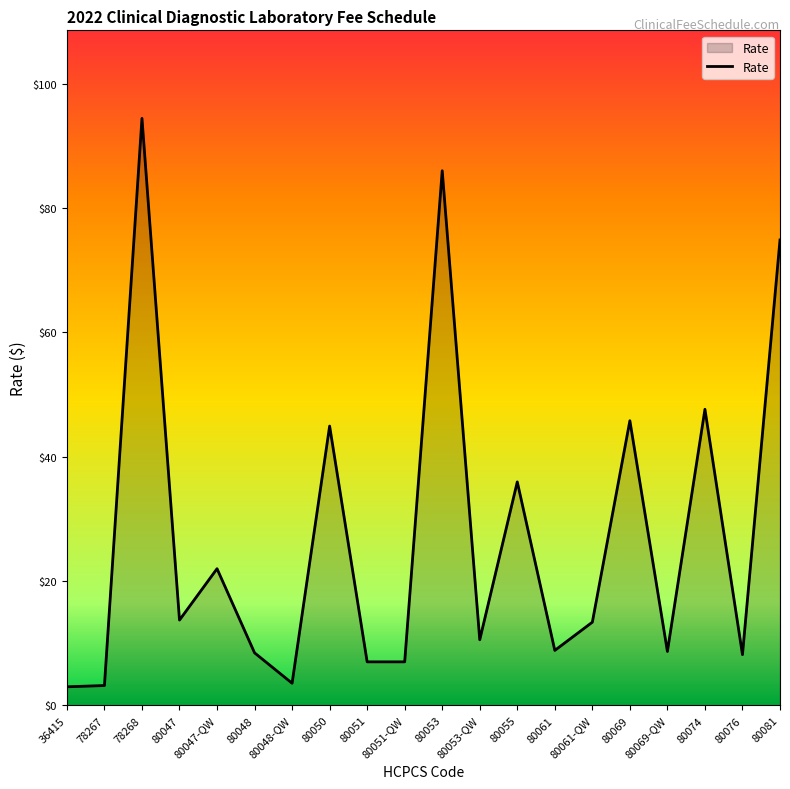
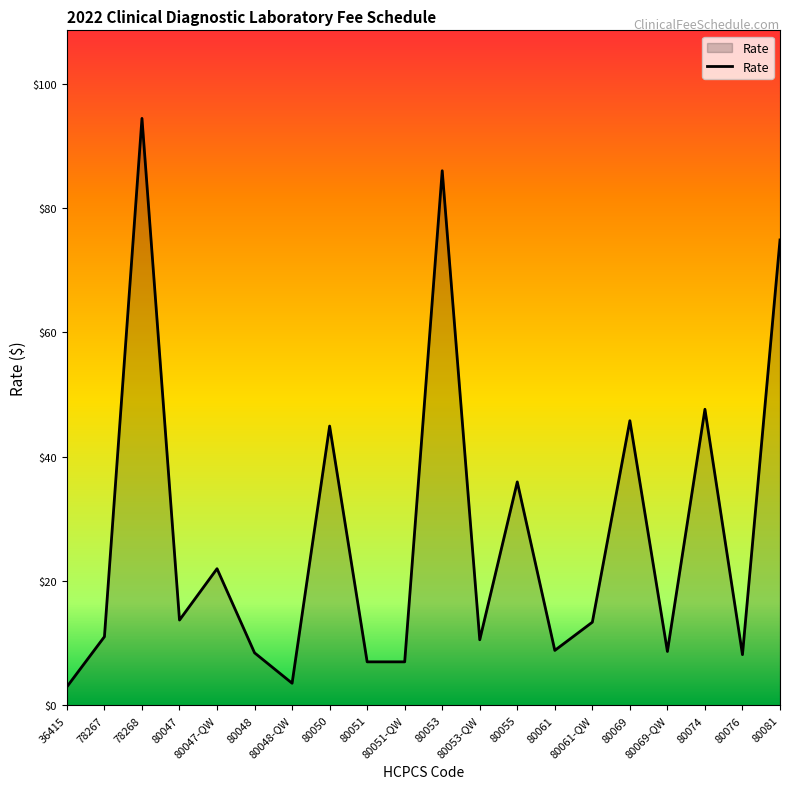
78267: $3 -> $11
